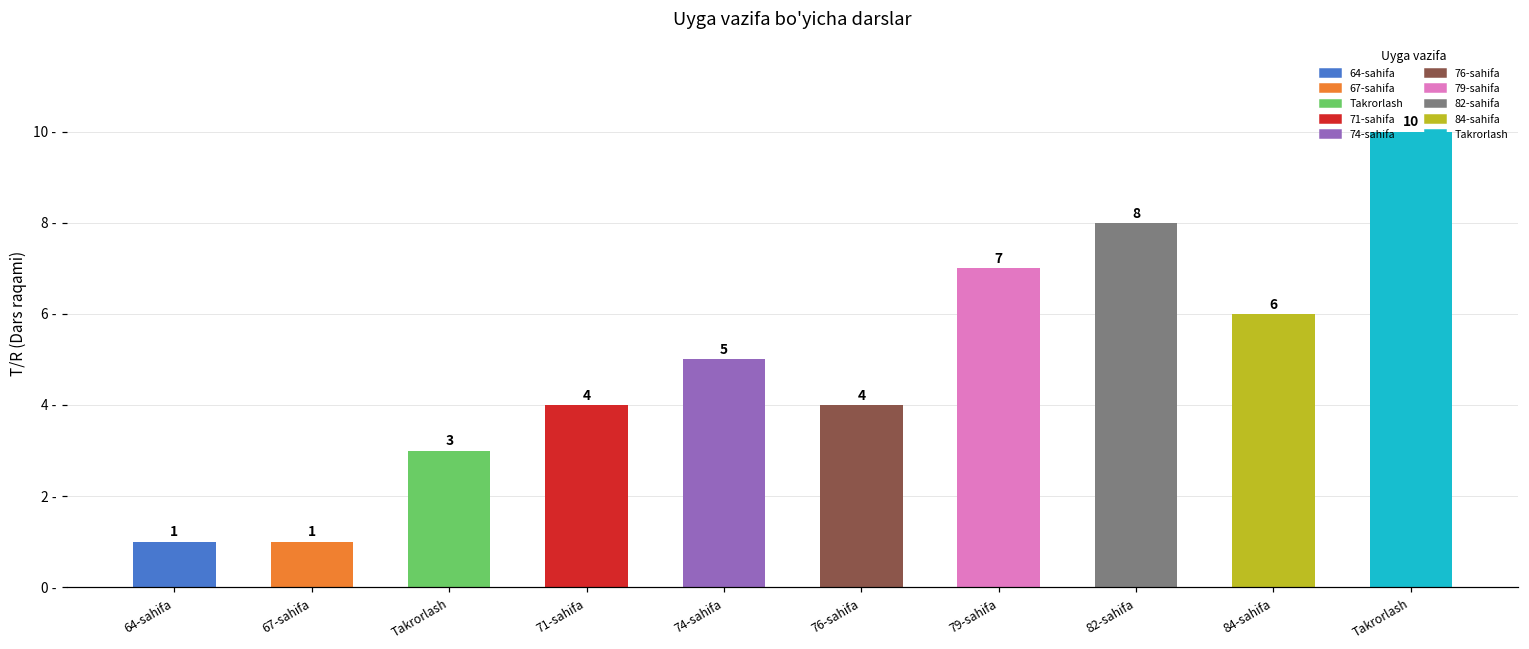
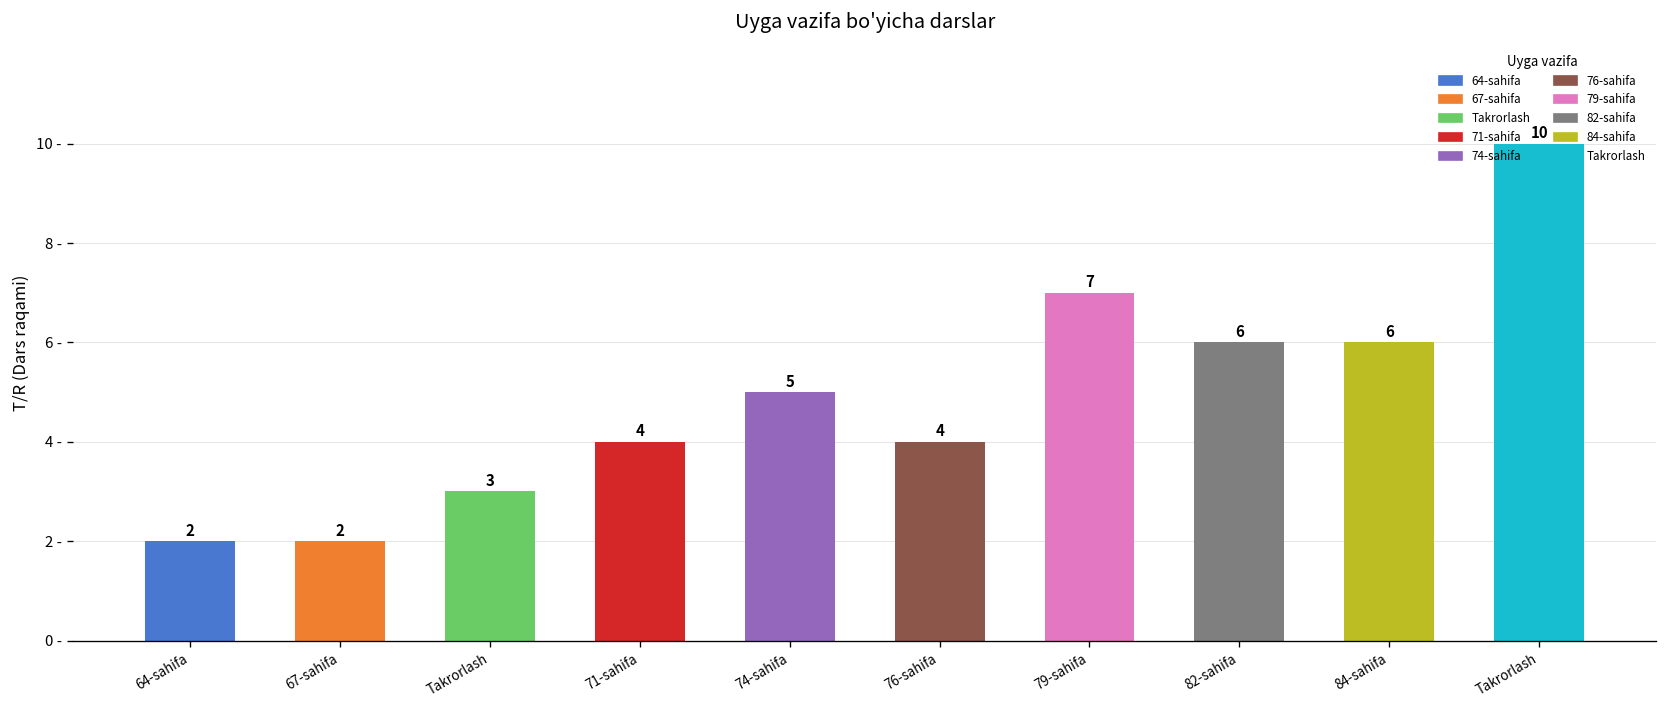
64-sahifa: 1 -> 2
67-sahifa: 1 -> 2
82-sahifa: 8 -> 6
